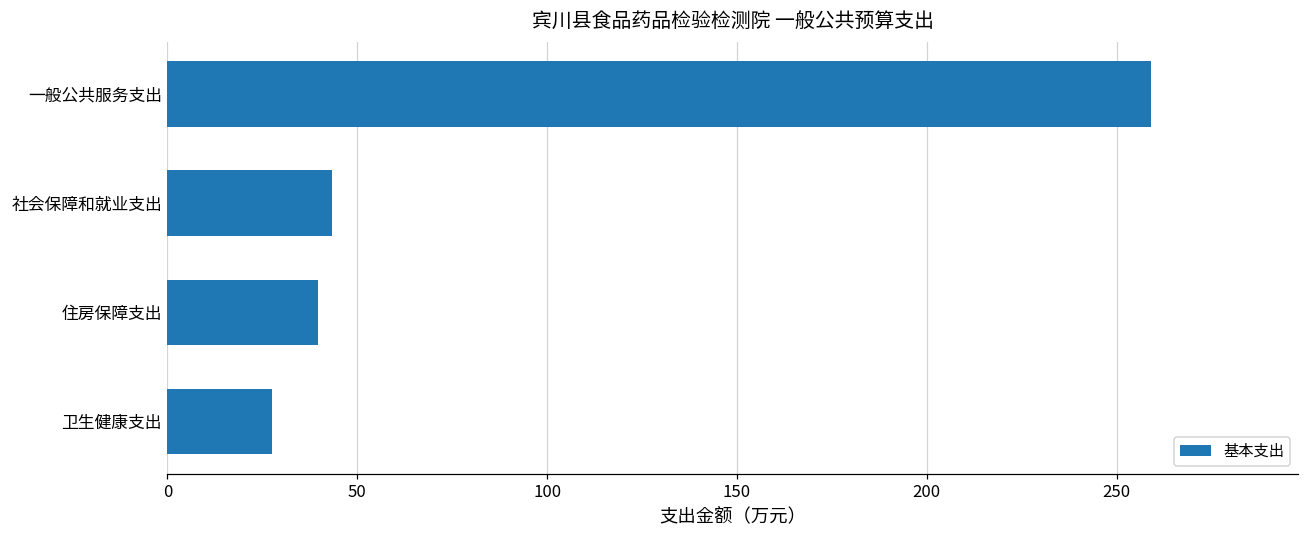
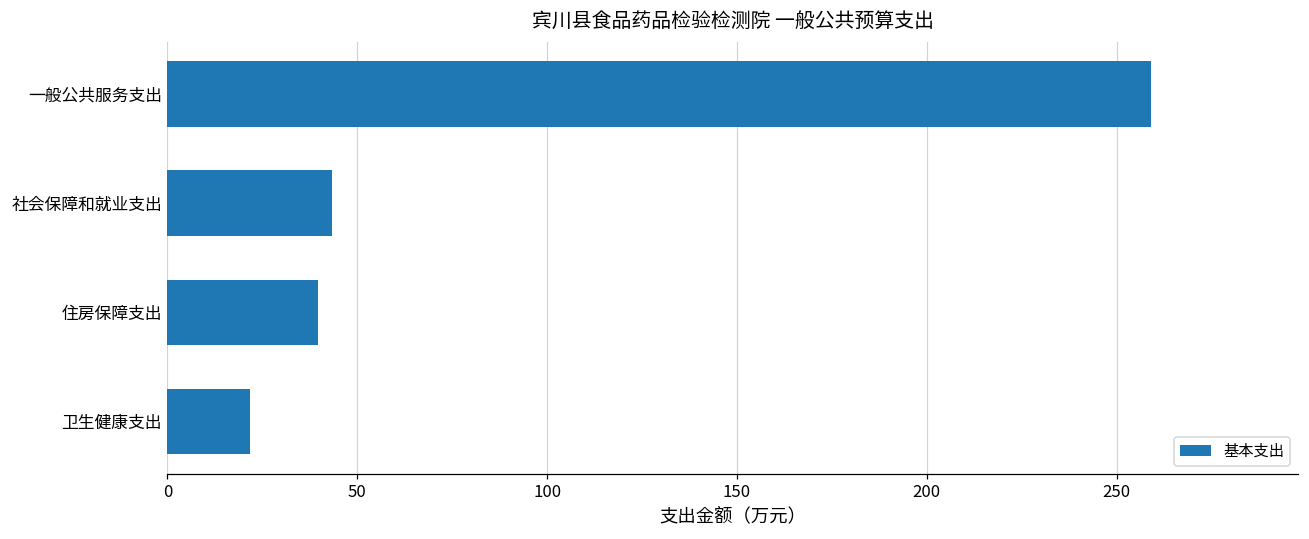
卫生健康支出: 28 -> 22
